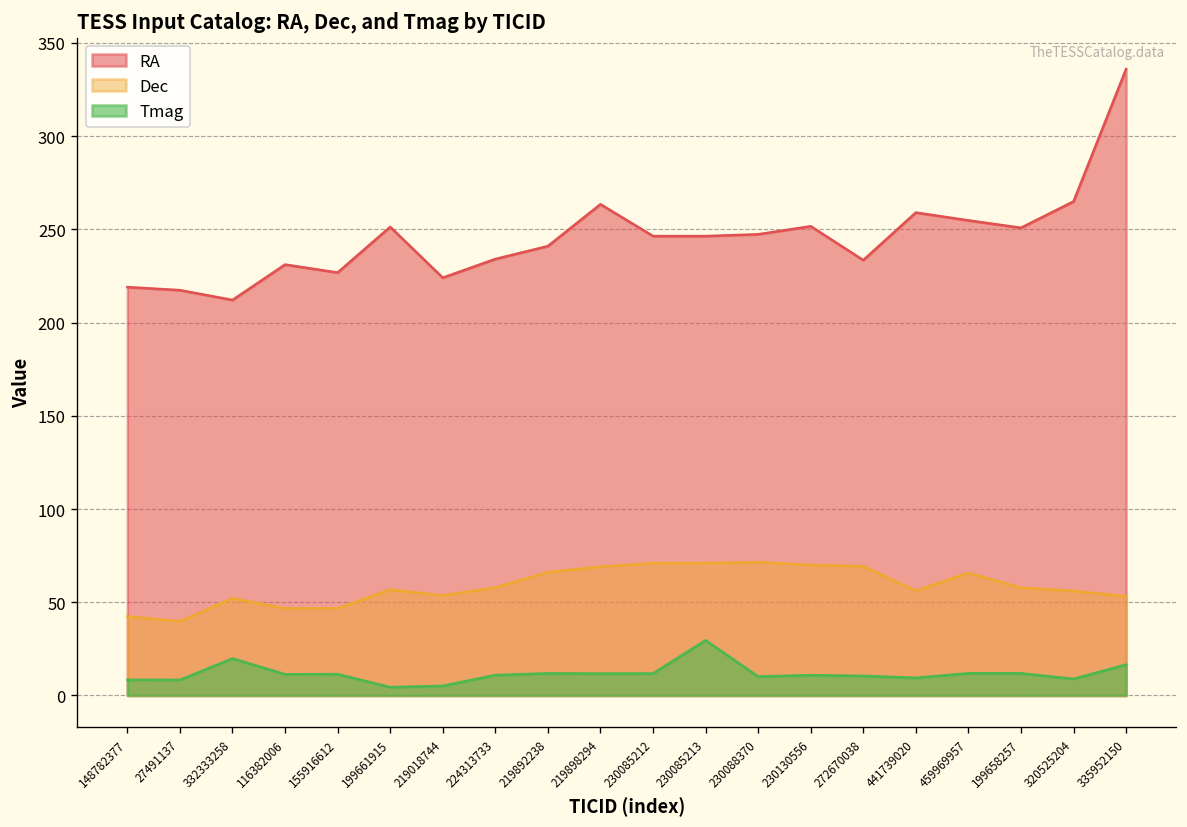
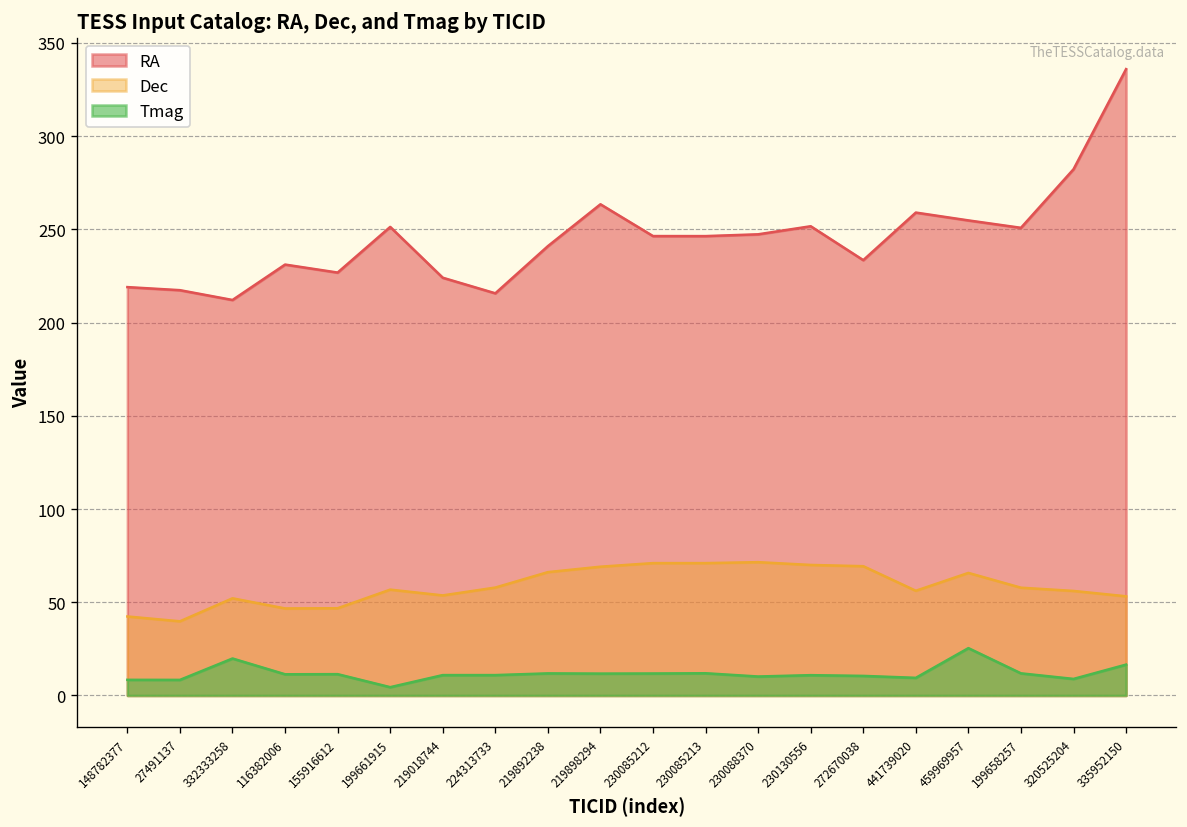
Tmag, 219018744: 5 -> 11
RA, 224313733: 234 -> 216
Tmag, 230085213: 30 -> 12
Tmag, 459969957: 12 -> 25
RA, 320525204: 265 -> 282
